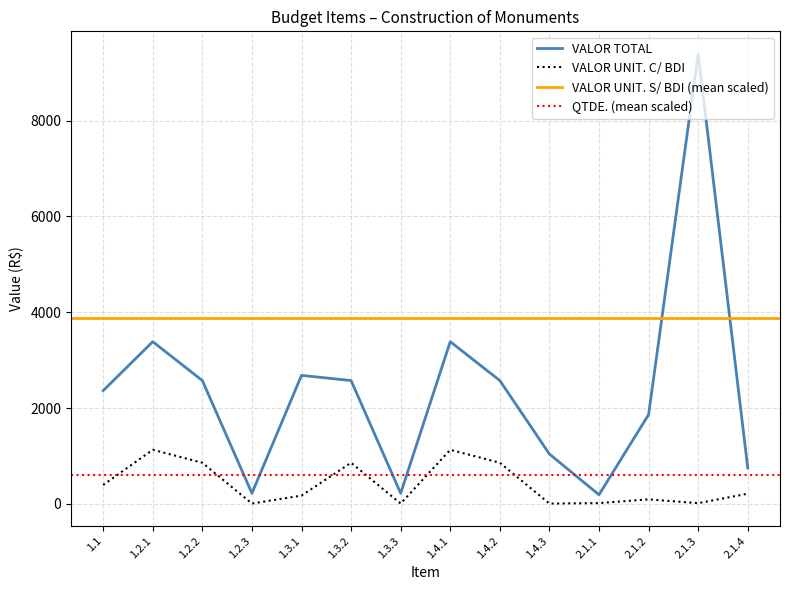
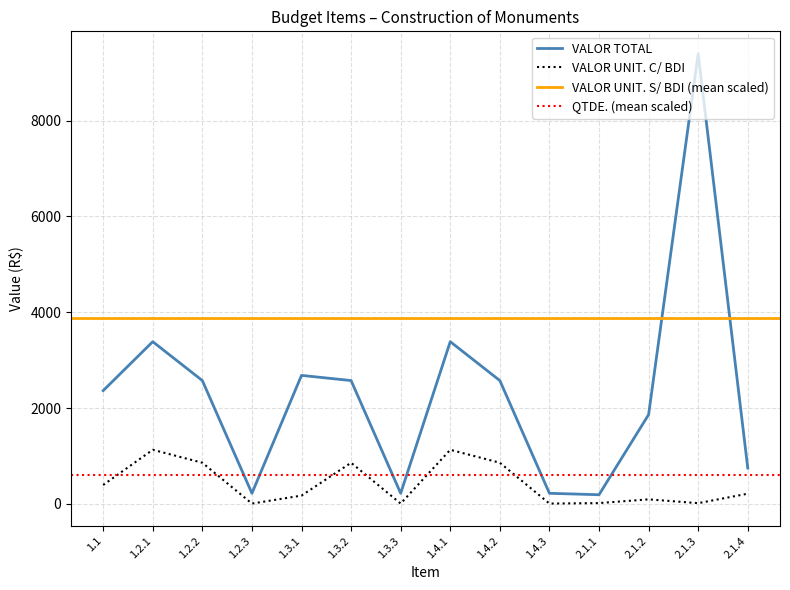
VALOR TOTAL, 1.4.3: 1000 -> 200
